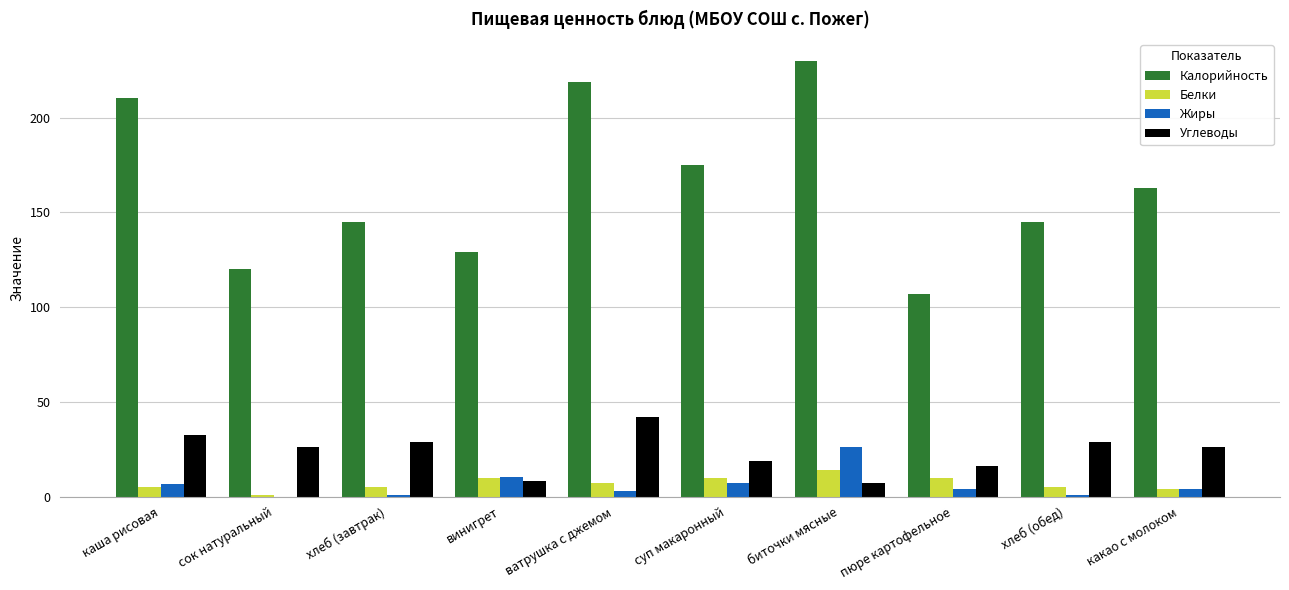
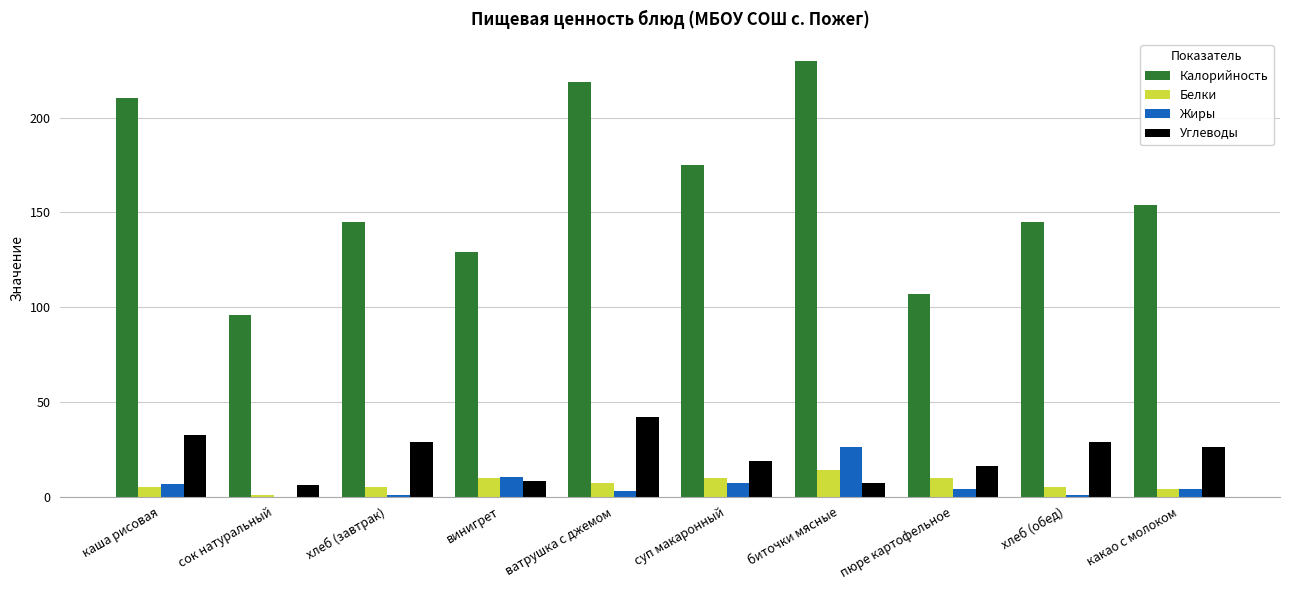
Калорийность, сок натуральный: 120 -> 96
Углеводы, сок натуральный: 26 -> 6
Калорийность, какао с молоком: 163 -> 154
